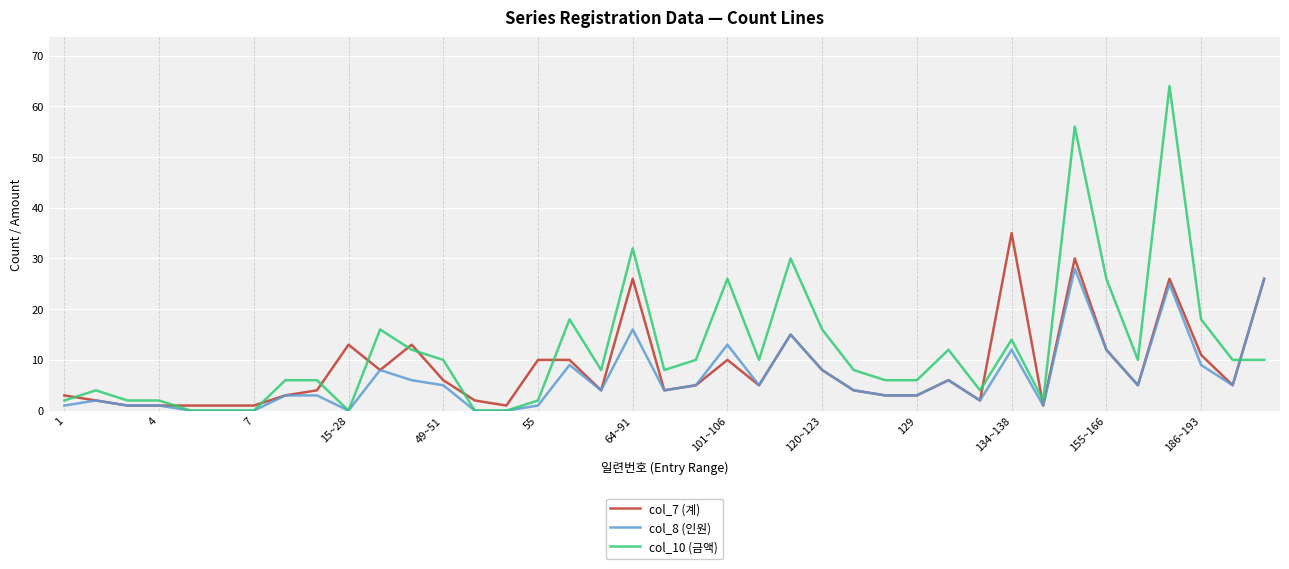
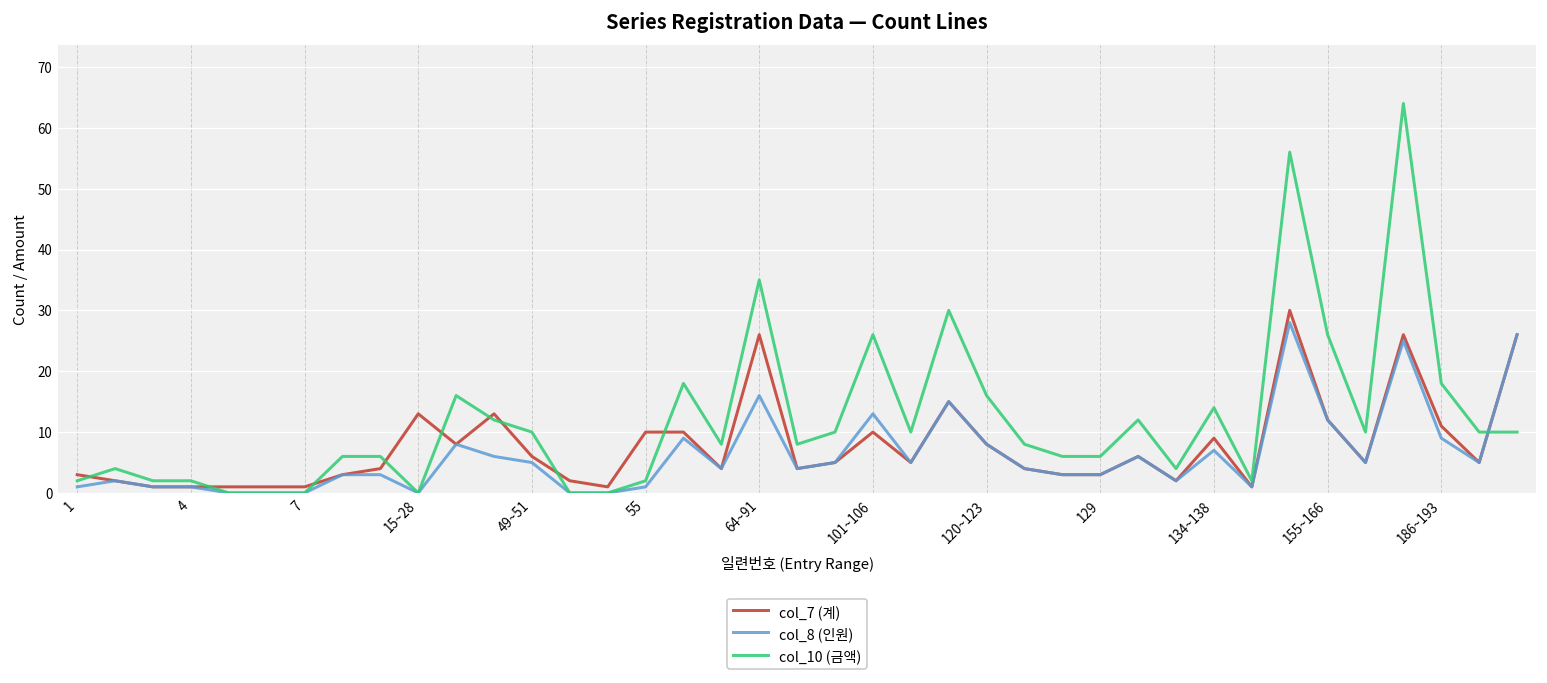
col_10 (금액), 64~91: 32 -> 35
col_7 (계), 134~138: 35 -> 9
col_8 (인원), 134~138: 12 -> 7
